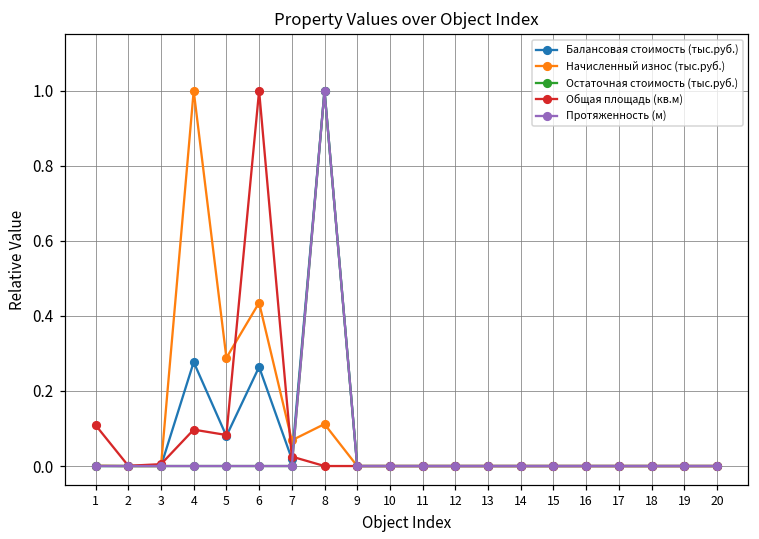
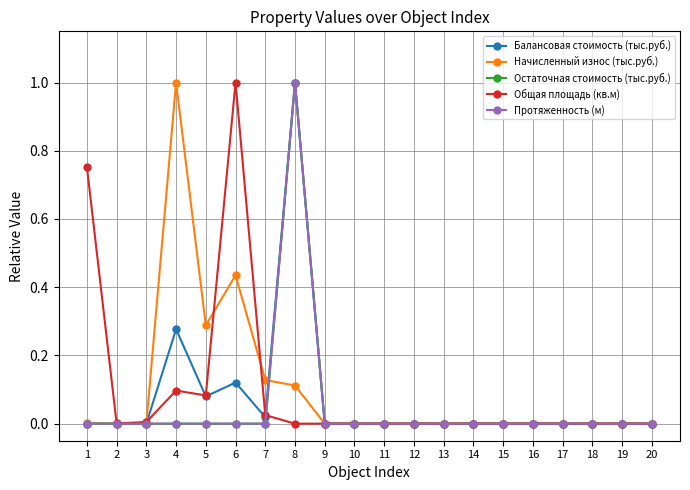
Общая площадь (кв.м), 1: 0.11 -> 0.75
Балансовая стоимость (тыс.руб.), 6: 0.26 -> 0.12
Начисленный износ (тыс.руб.), 7: 0.07 -> 0.13
